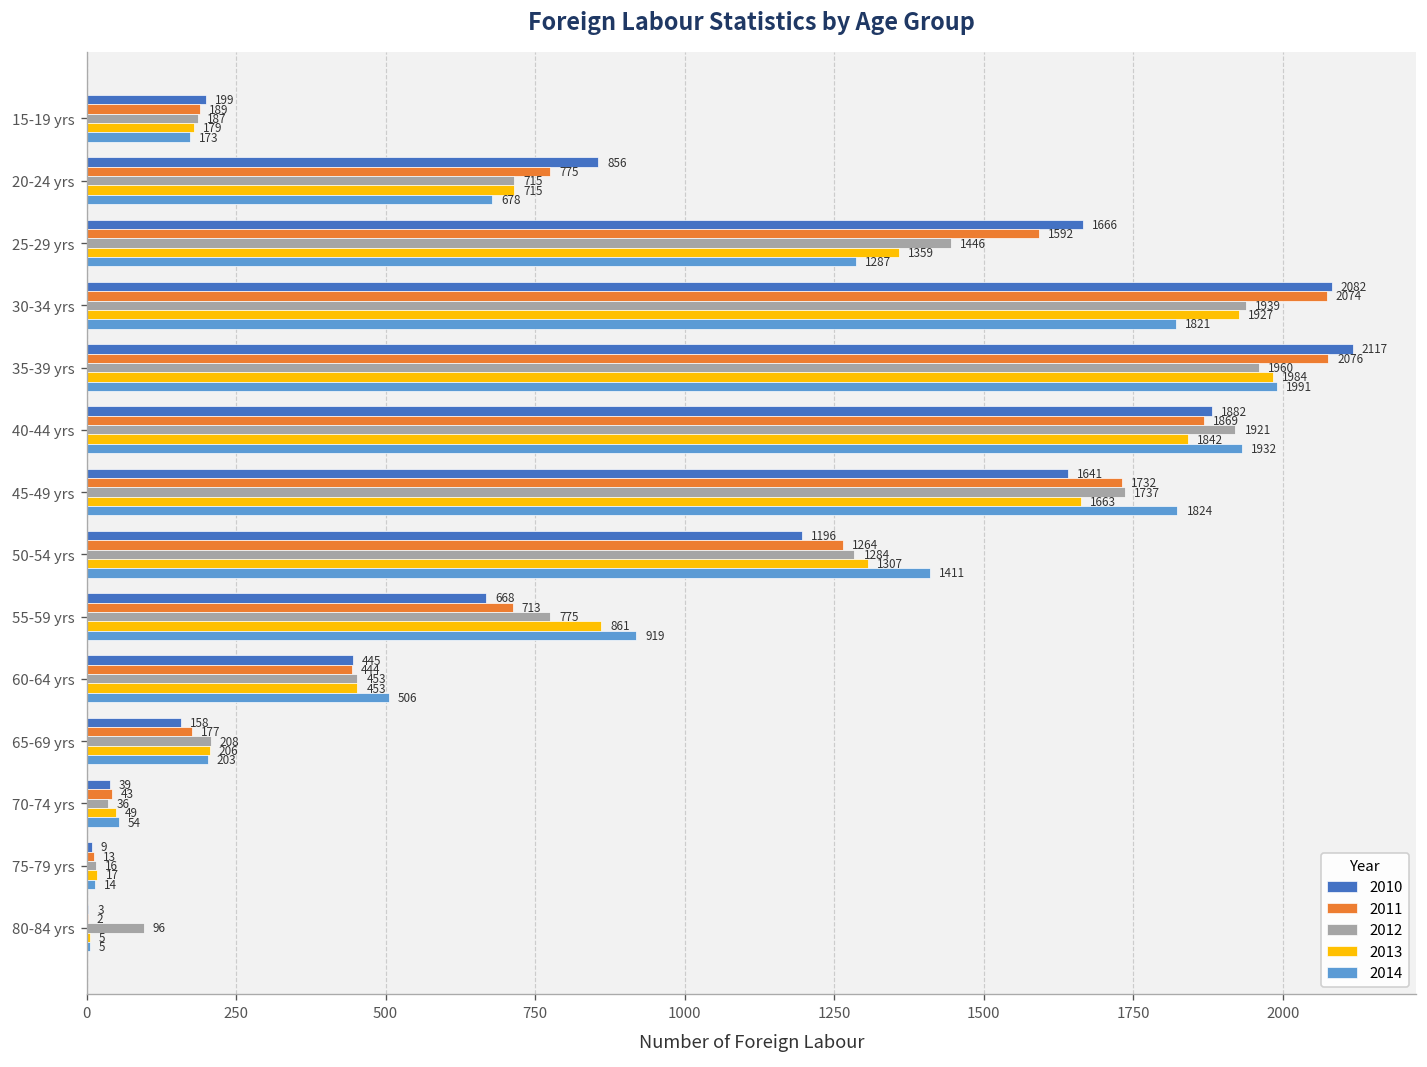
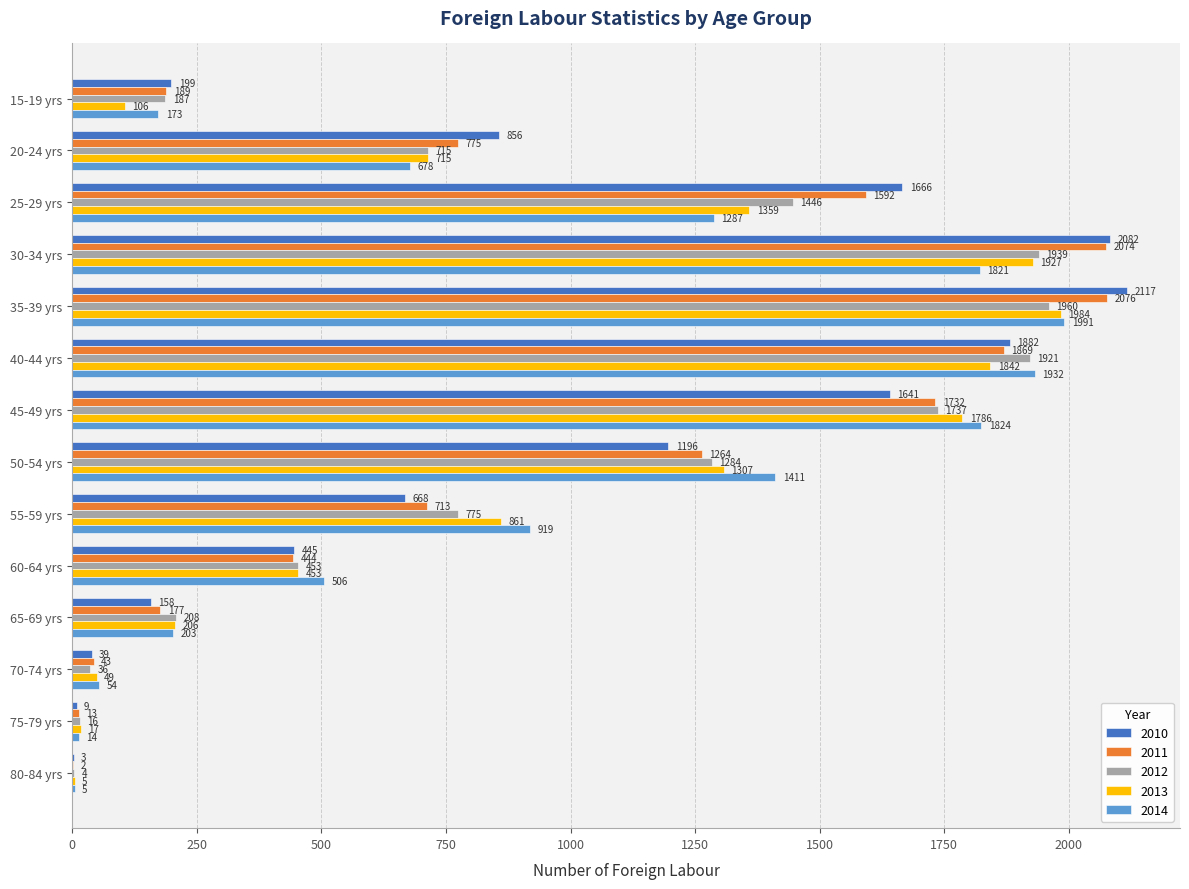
2013, 15-19 yrs: 179 -> 106
2013, 45-49 yrs: 1663 -> 1786
2012, 80-84 yrs: 96 -> 4
